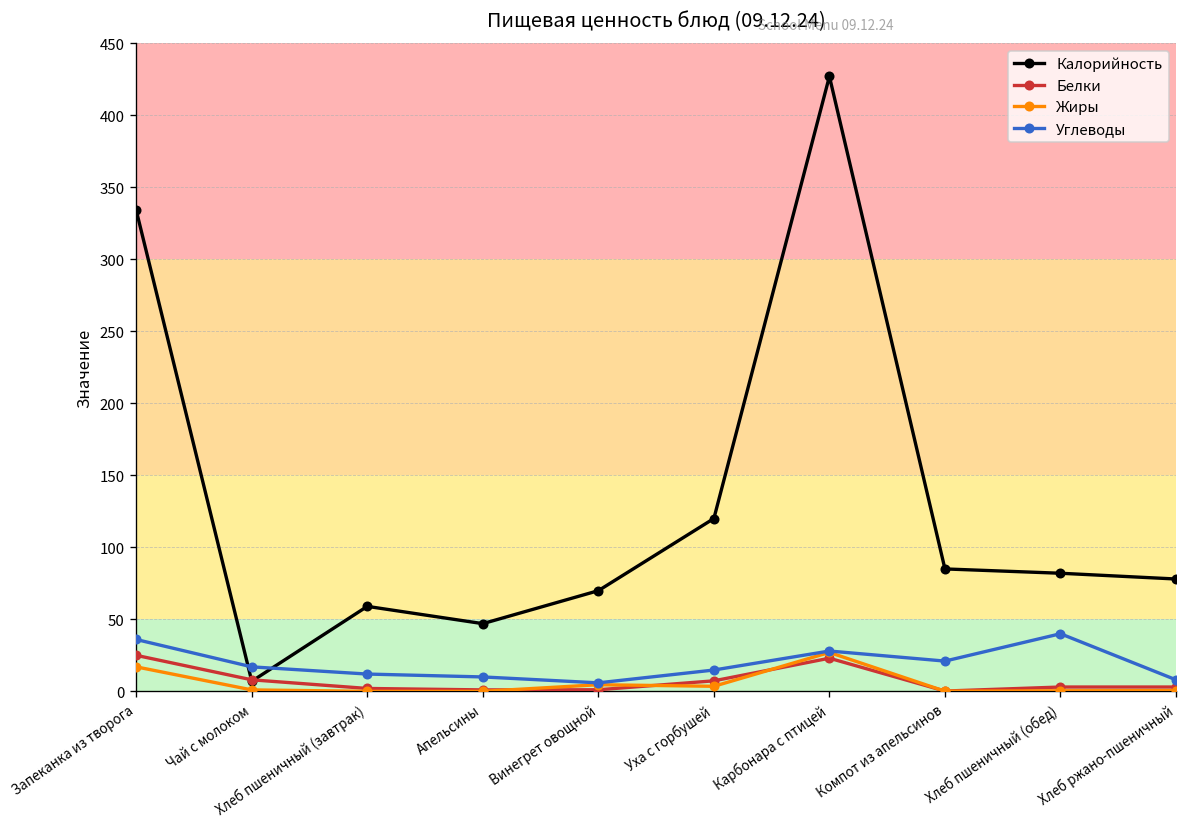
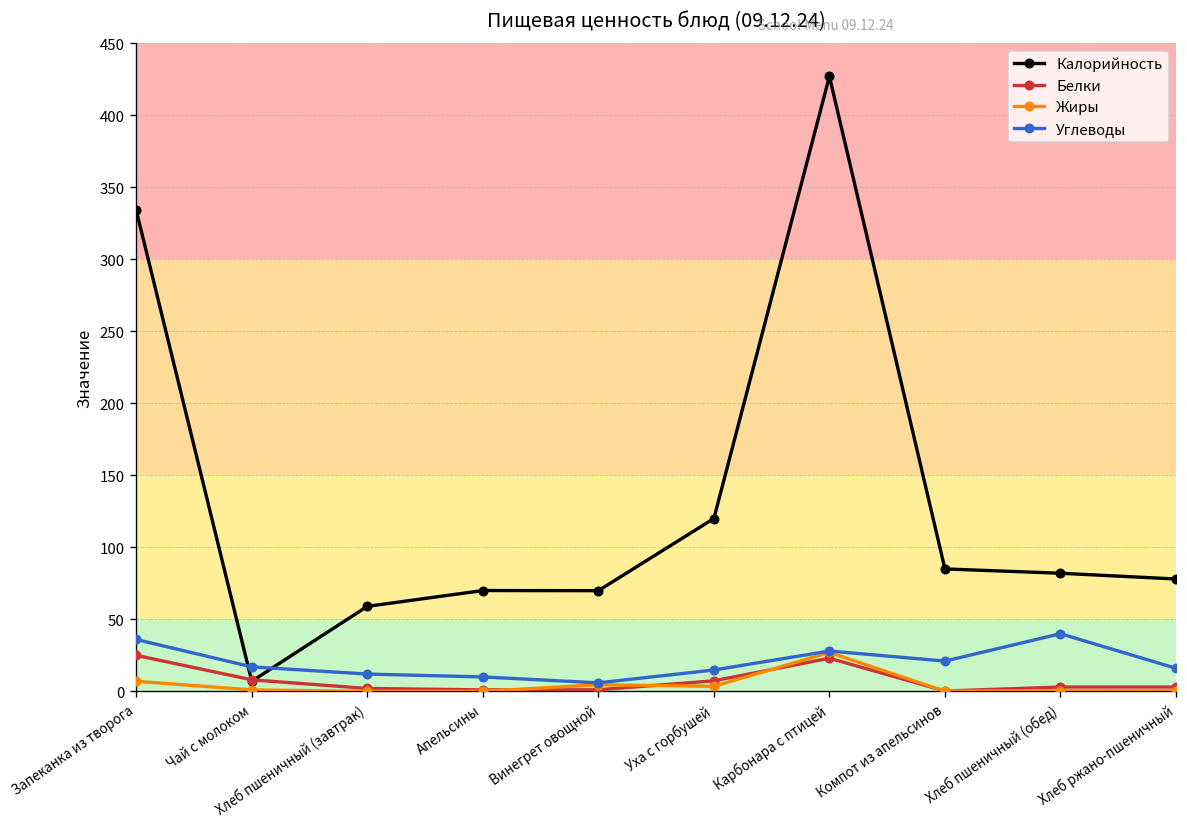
Жиры, Запеканка из творога: 17 -> 7
Калорийность, Апельсины: 47 -> 70
Углеводы, Хлеб ржано-пшеничный: 8 -> 16
